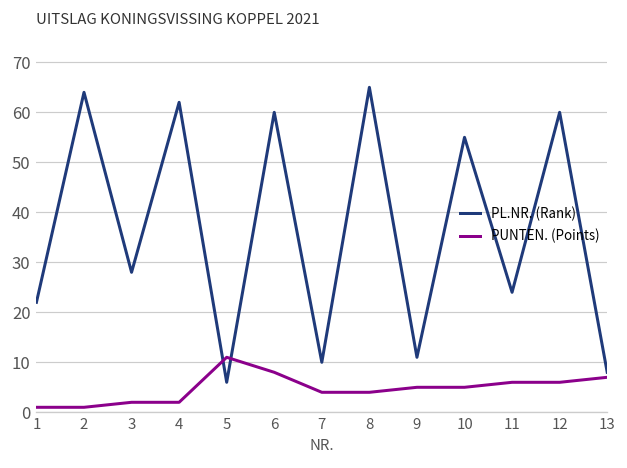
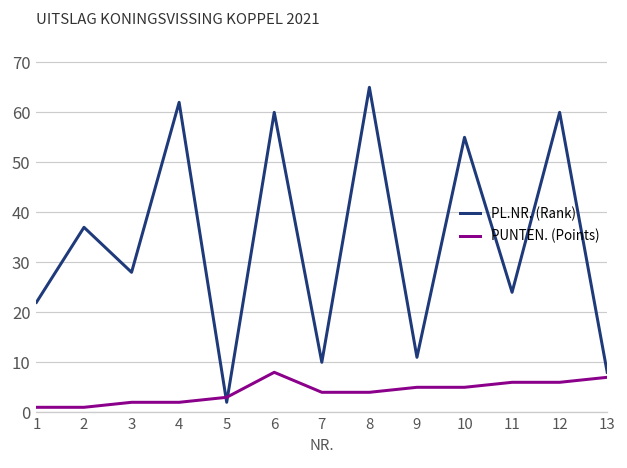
PL.NR. (Rank), 2: 64 -> 37
PL.NR. (Rank), 5: 6 -> 2
PUNTEN. (Points), 5: 11 -> 3
